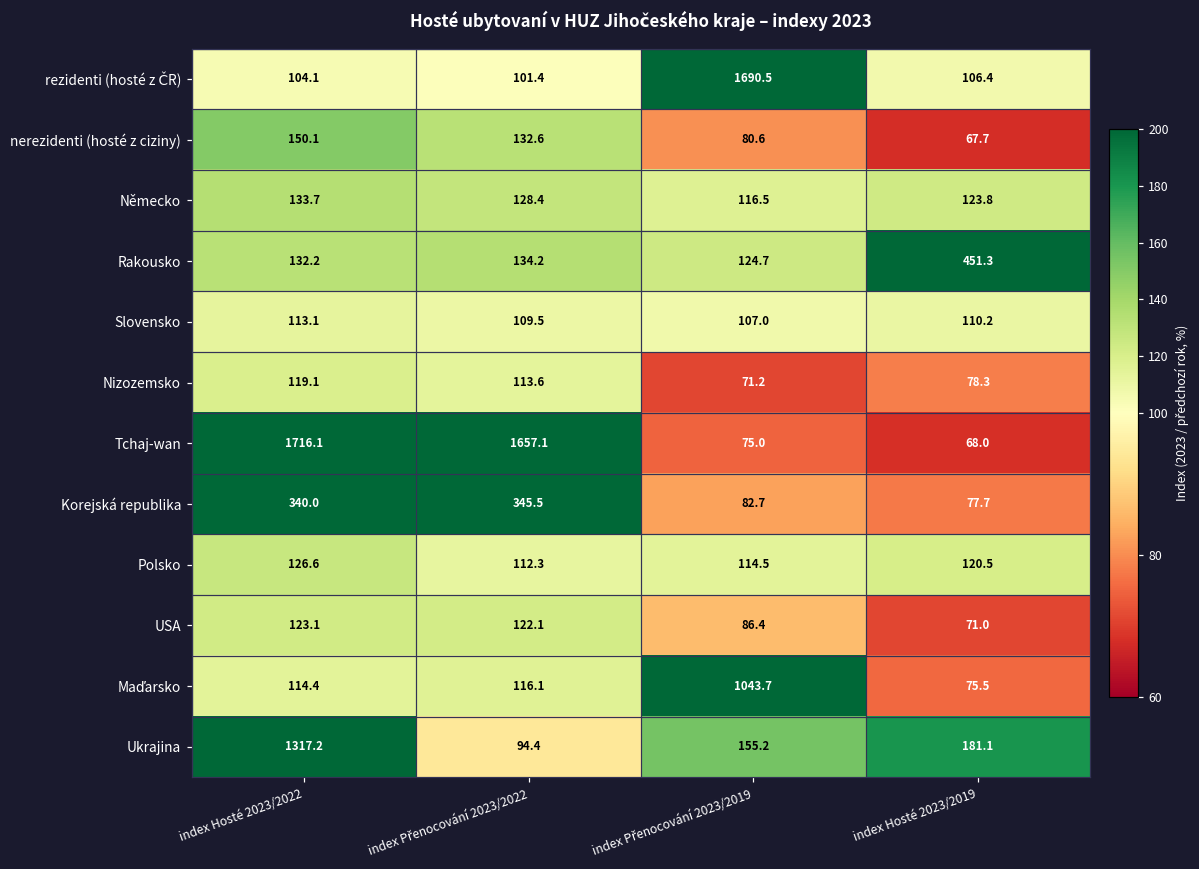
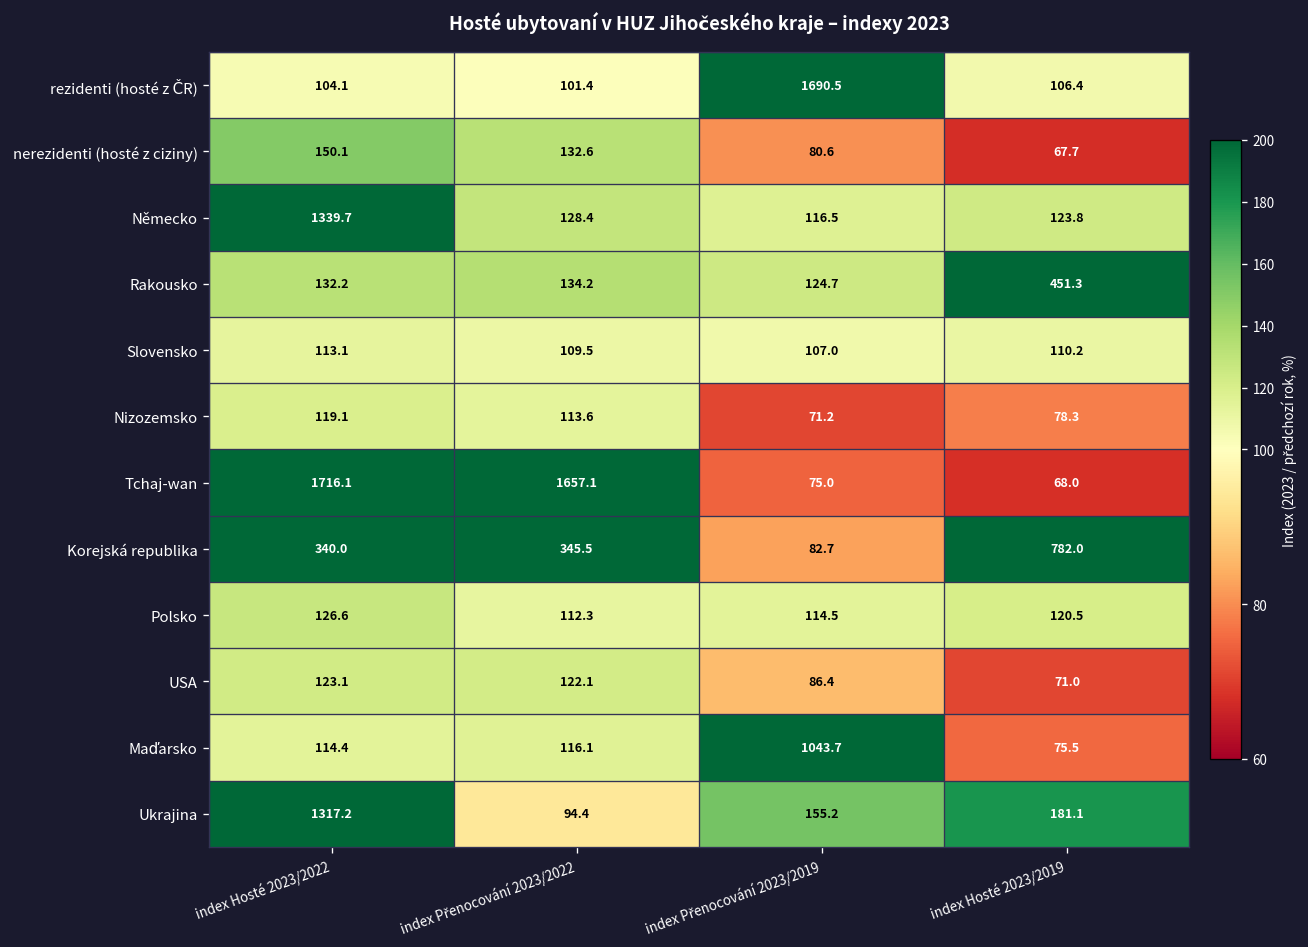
Německo, index Hosté 2023/2022: 133.7 -> 1339.7
Korejská republika, index Hosté 2023/2019: 77.7 -> 782.0
